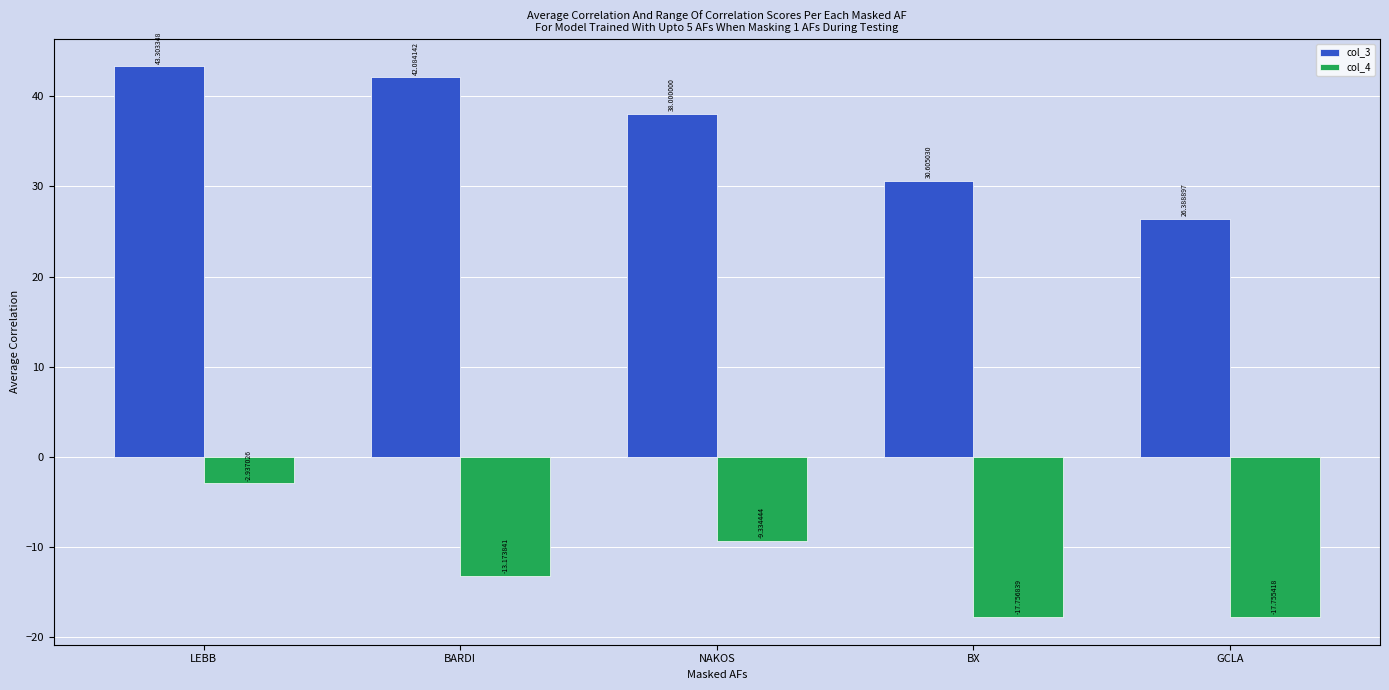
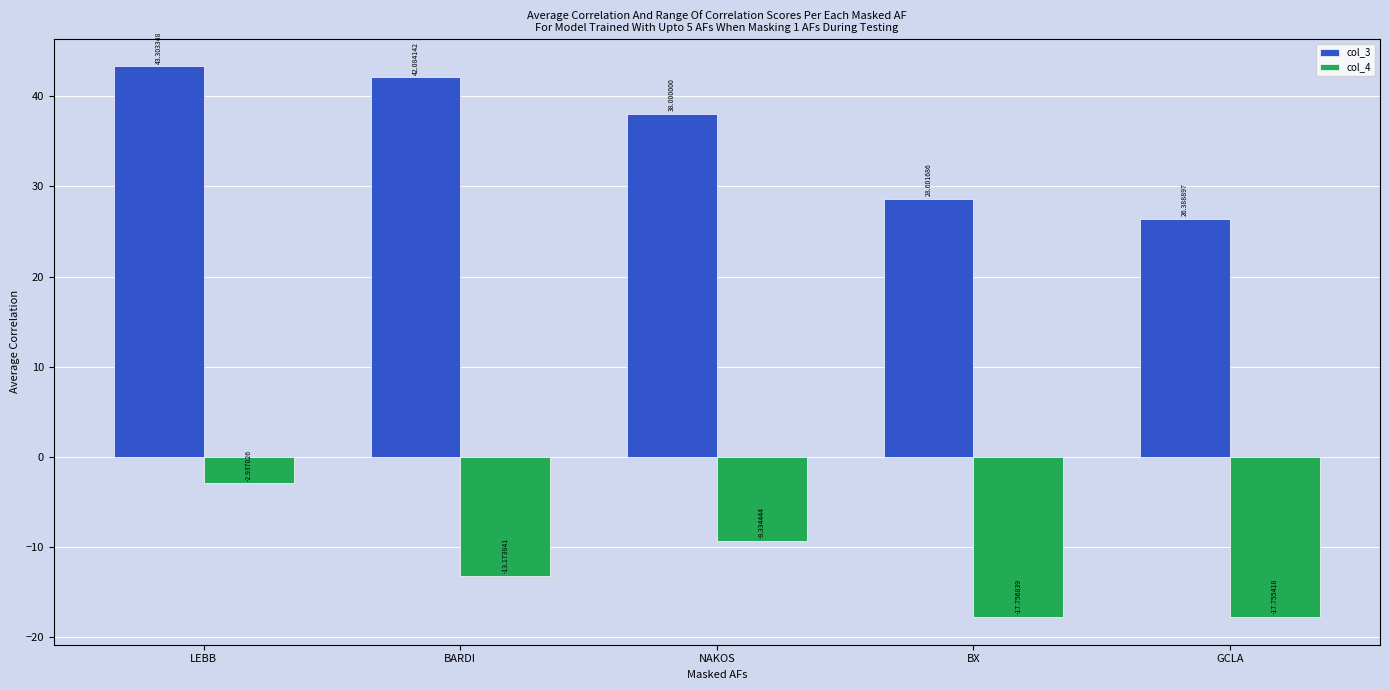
col_3, BX: 30.605030 -> 28.601686
